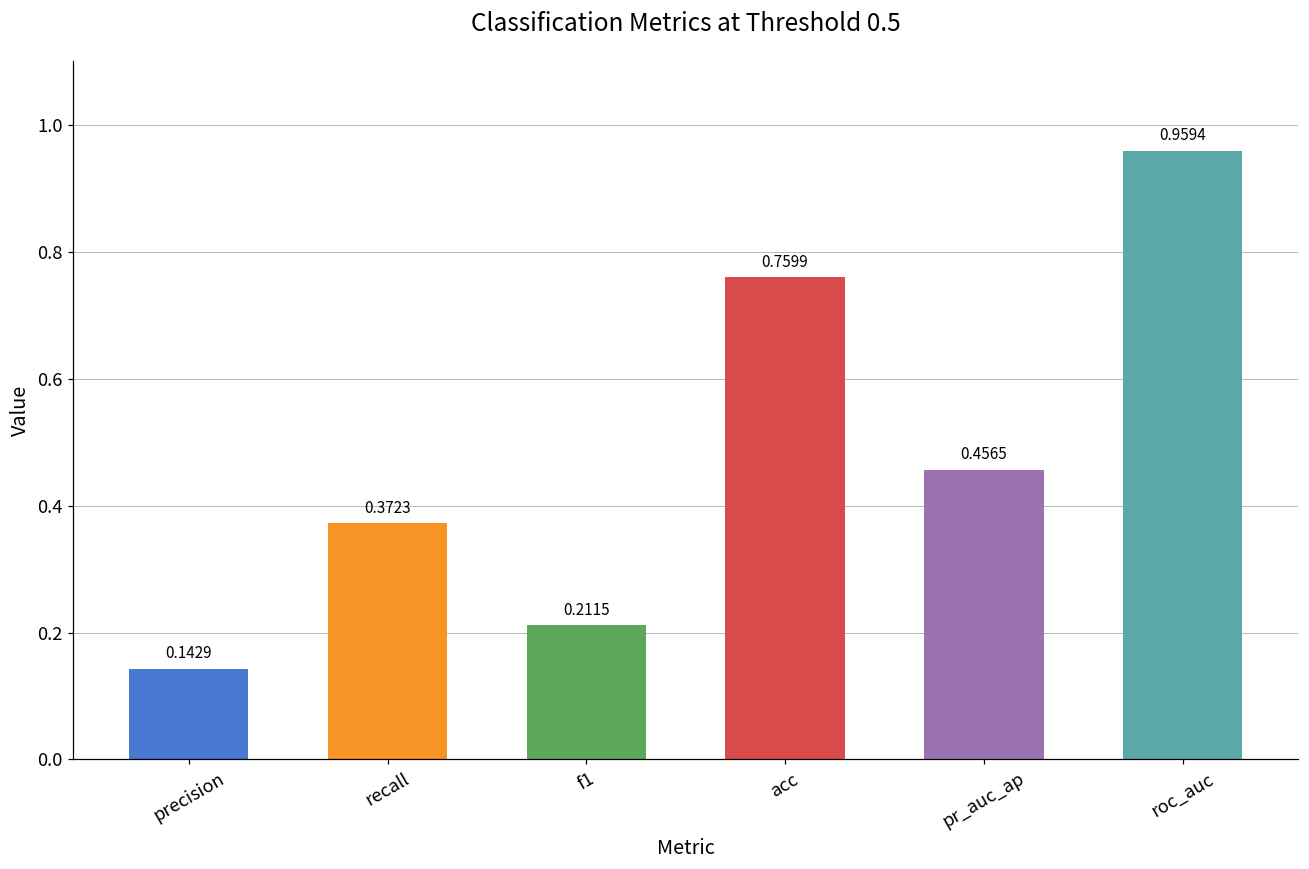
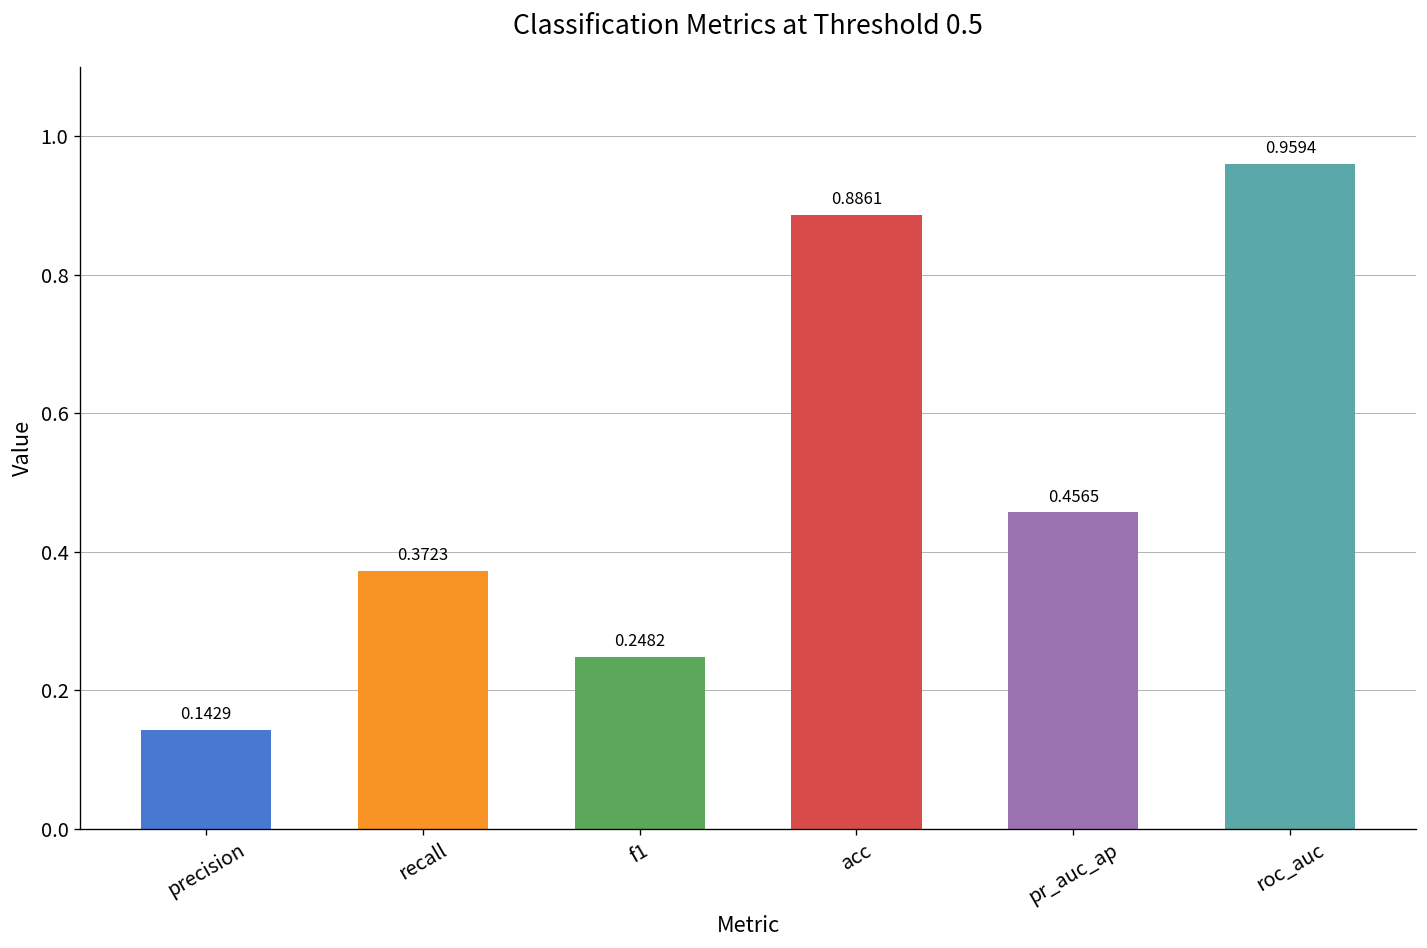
f1: 0.2115 -> 0.2482
acc: 0.7599 -> 0.8861
